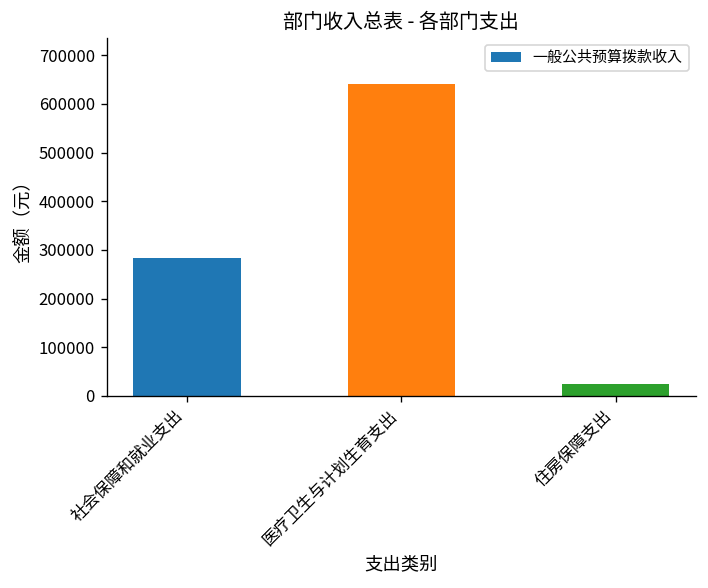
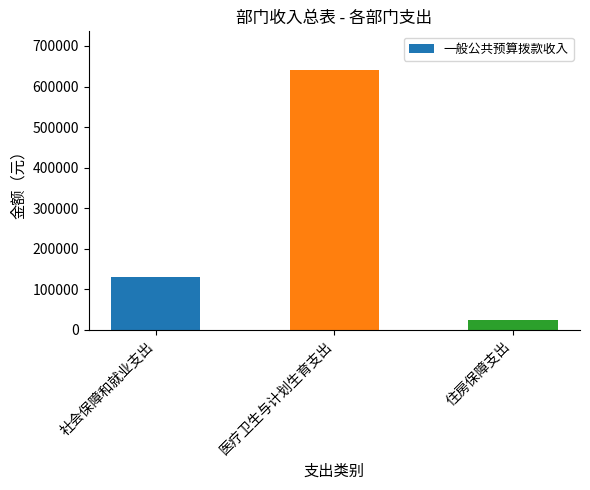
社会保障和就业支出: 280000 -> 130000
